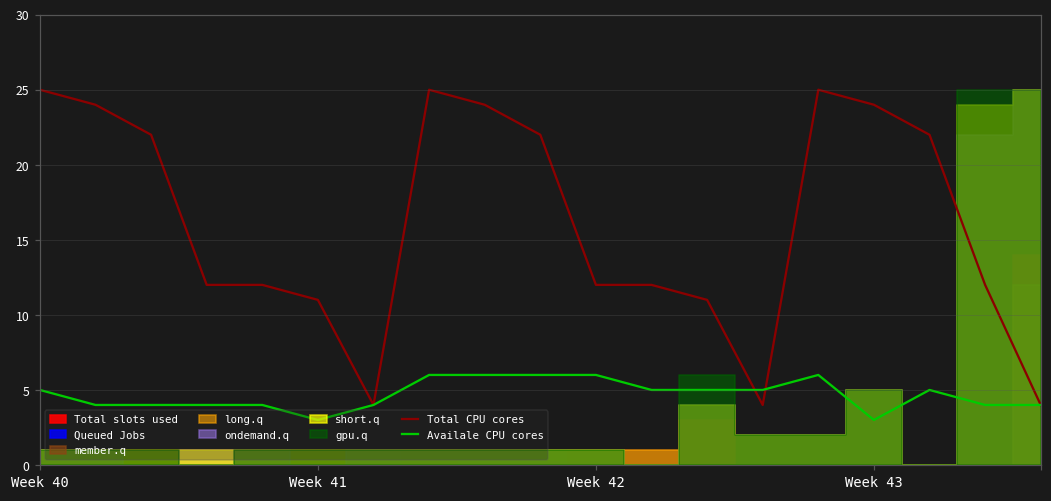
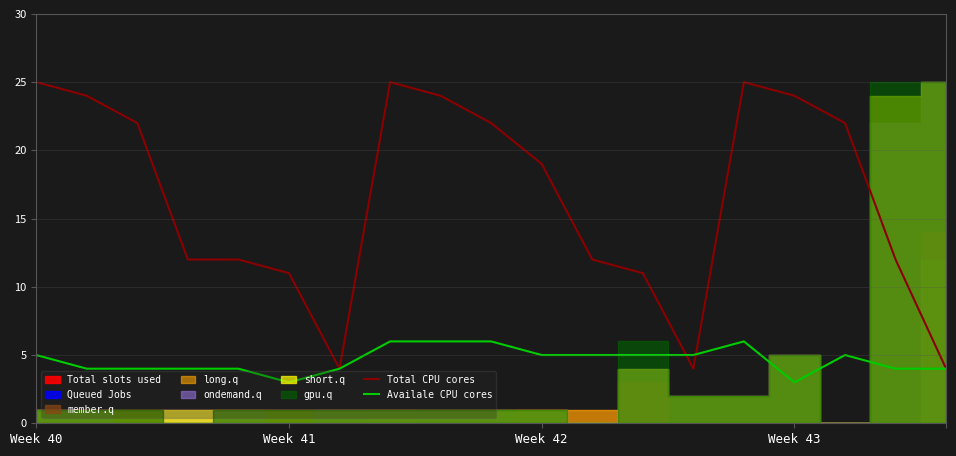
Total CPU cores, Week 42: 12 -> 19
Availale CPU cores, Week 42: 6 -> 5
